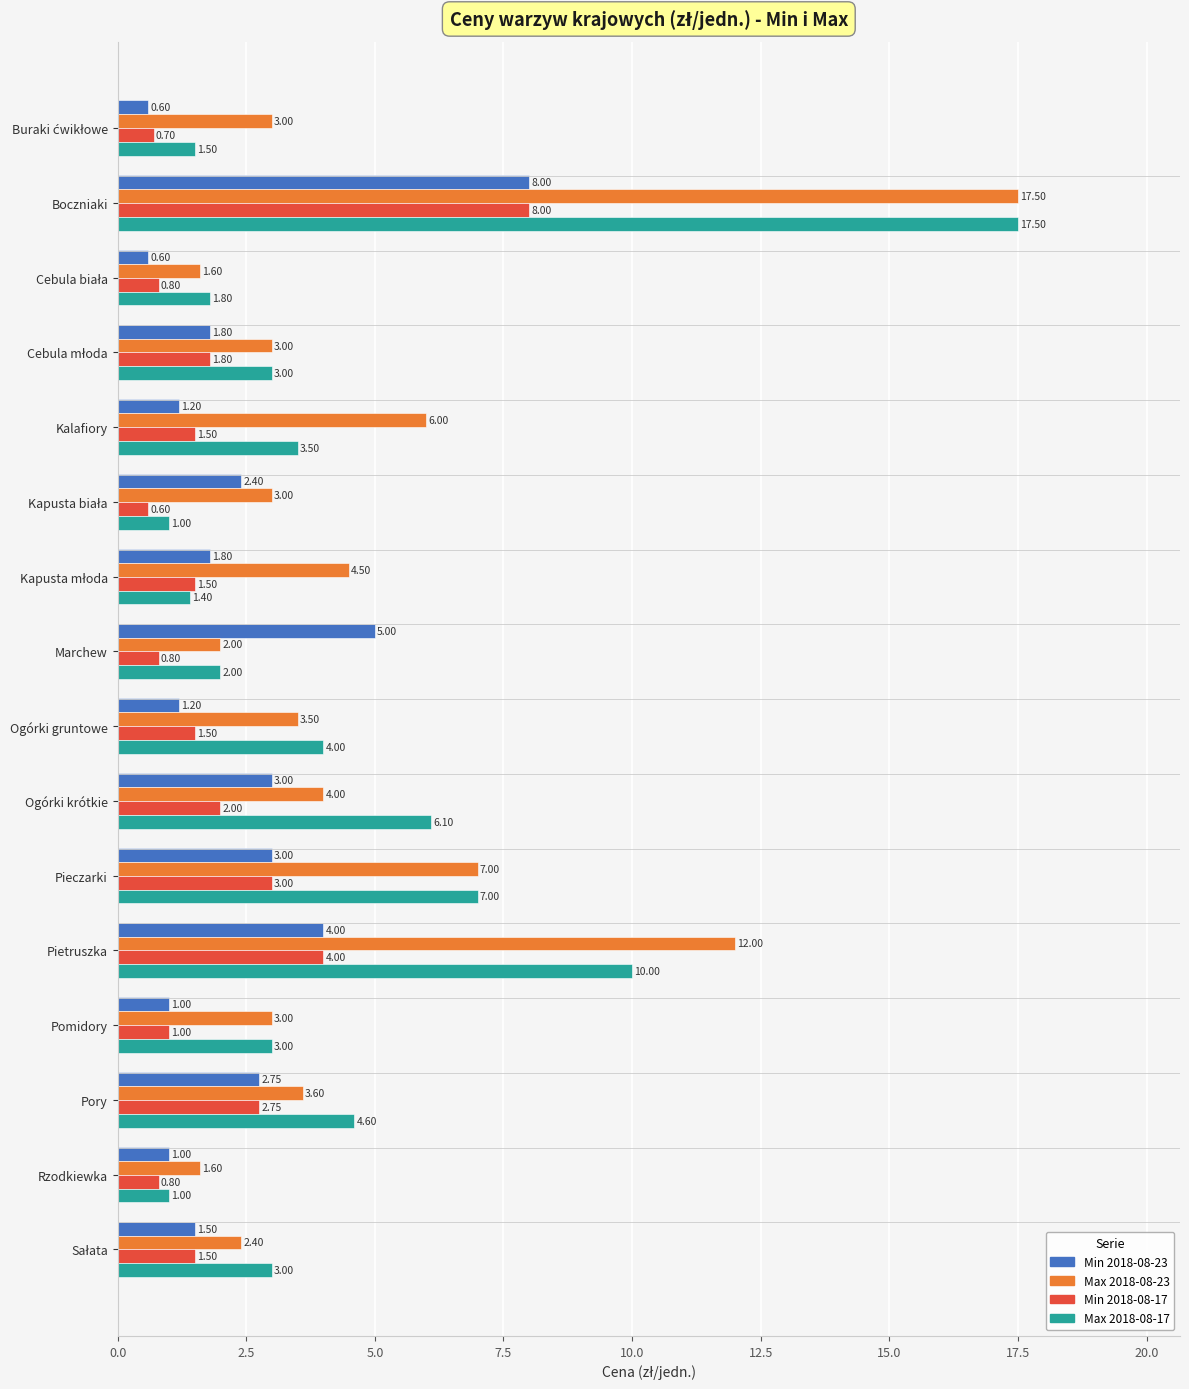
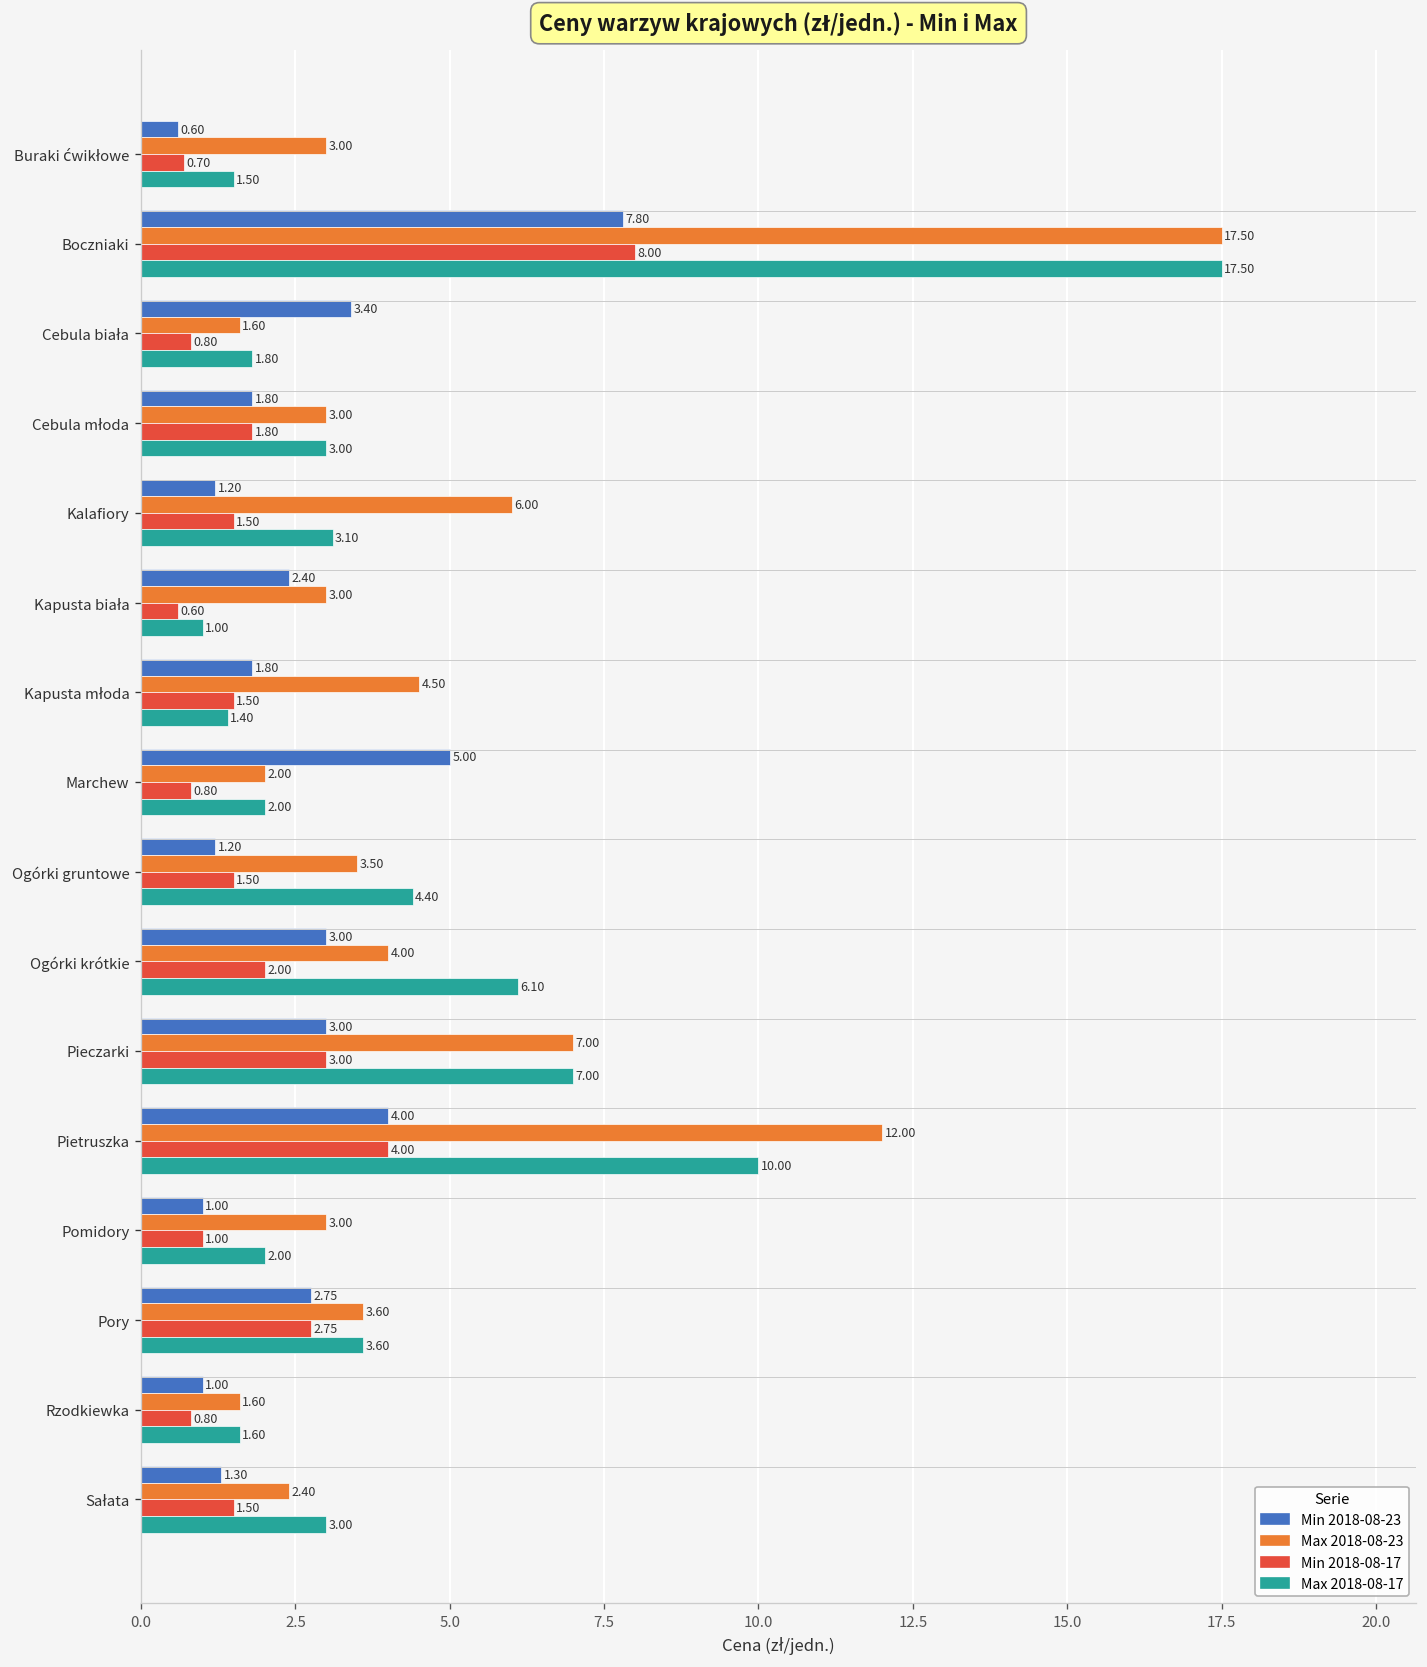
Min 2018-08-23, Boczniaki: 8.00 -> 7.80
Min 2018-08-23, Cebula biała: 0.60 -> 3.40
Max 2018-08-17, Kalafiory: 3.50 -> 3.10
Max 2018-08-17, Ogórki gruntowe: 4.00 -> 4.40
Max 2018-08-17, Pomidory: 3.00 -> 2.00
Max 2018-08-17, Pory: 4.60 -> 3.60
Max 2018-08-17, Rzodkiewka: 1.00 -> 1.60
Min 2018-08-23, Sałata: 1.50 -> 1.30
